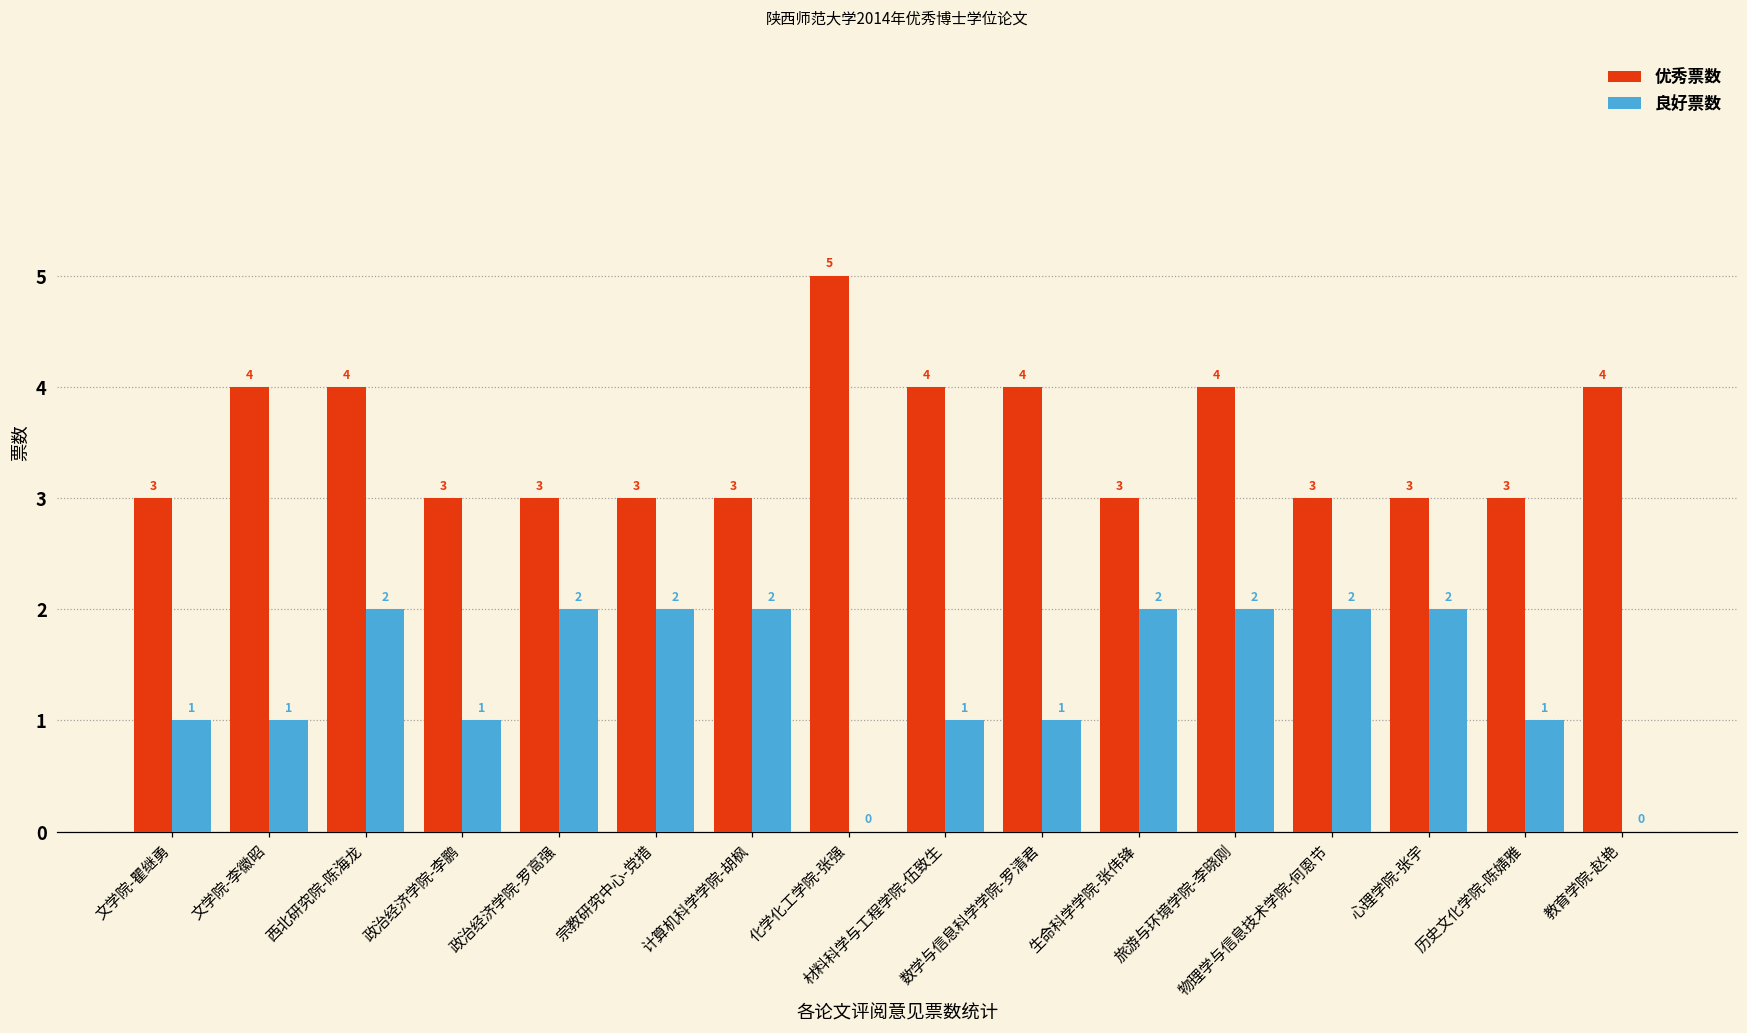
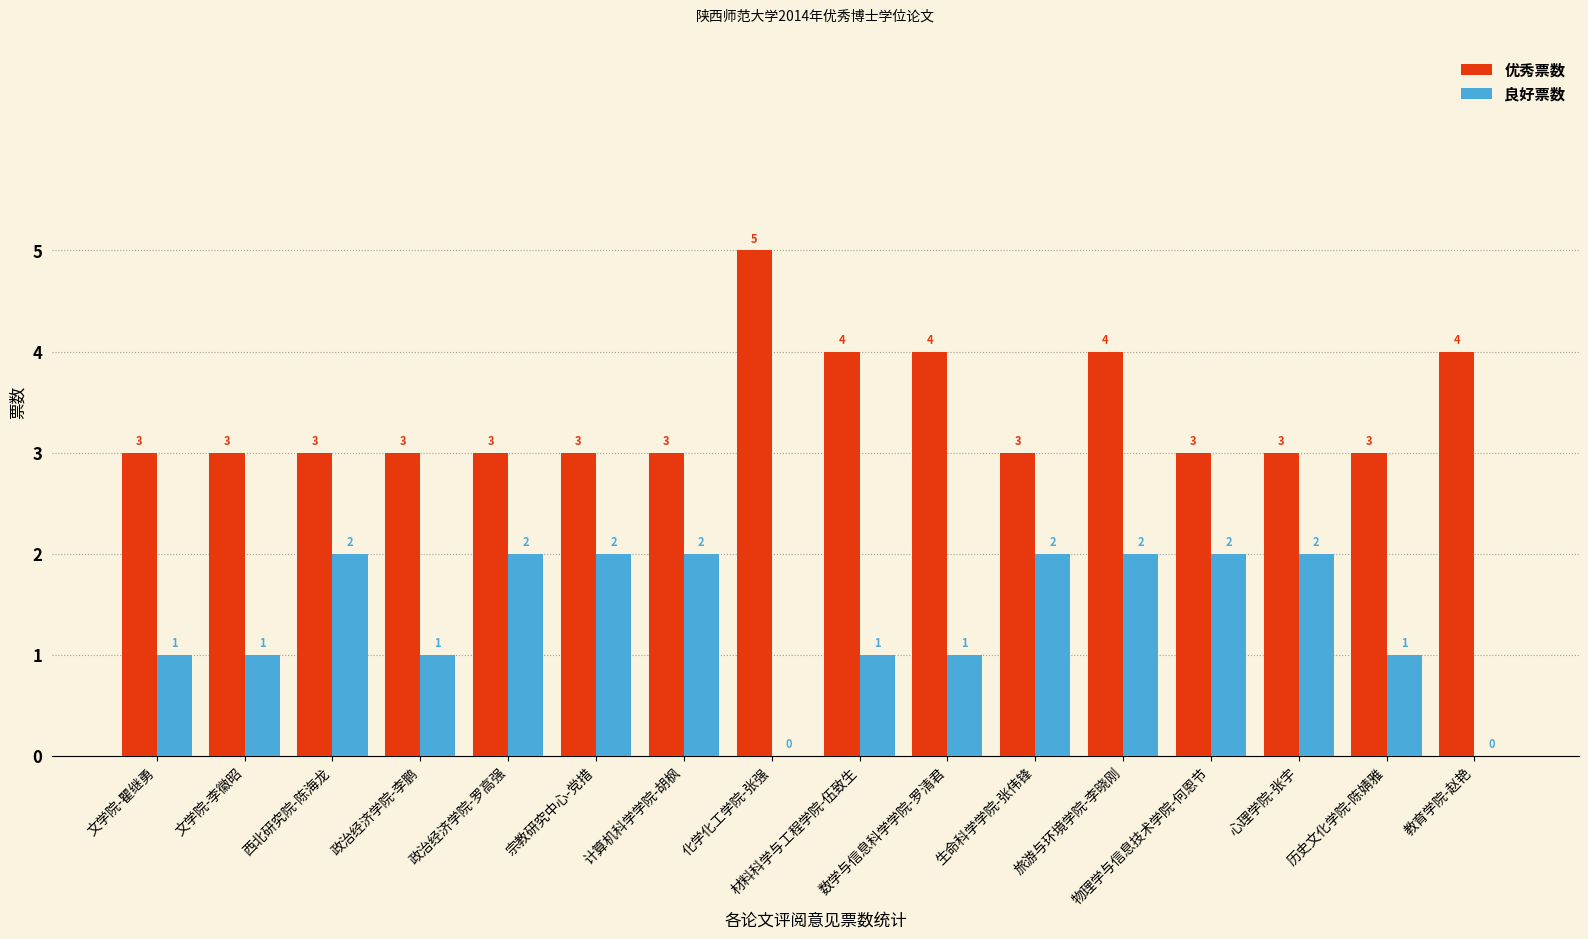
优秀票数, 文学院-李徽昭: 4 -> 3
优秀票数, 西北研究院-陈海龙: 4 -> 3
